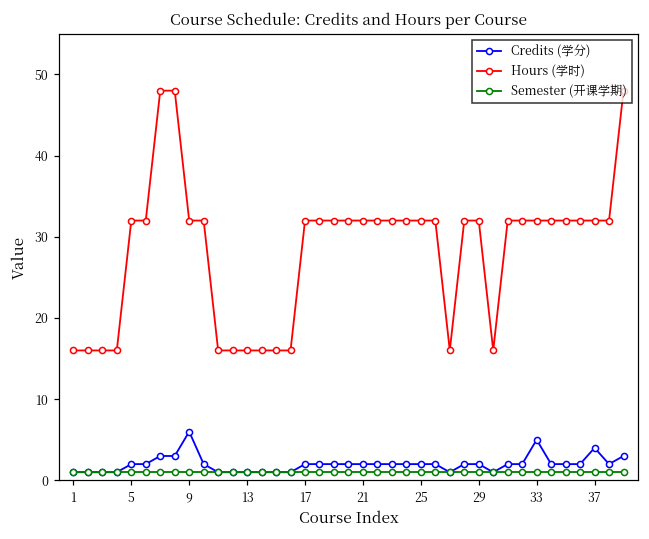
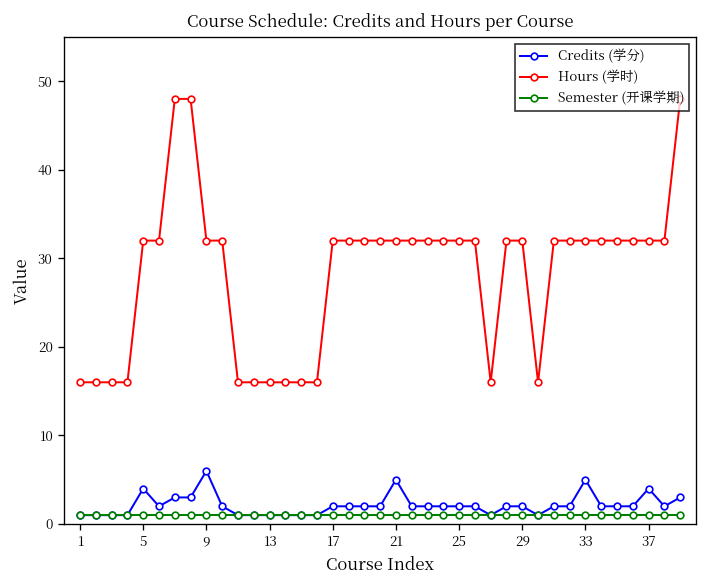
Credits (学分), 5: 2 -> 4
Credits (学分), 21: 2 -> 5
